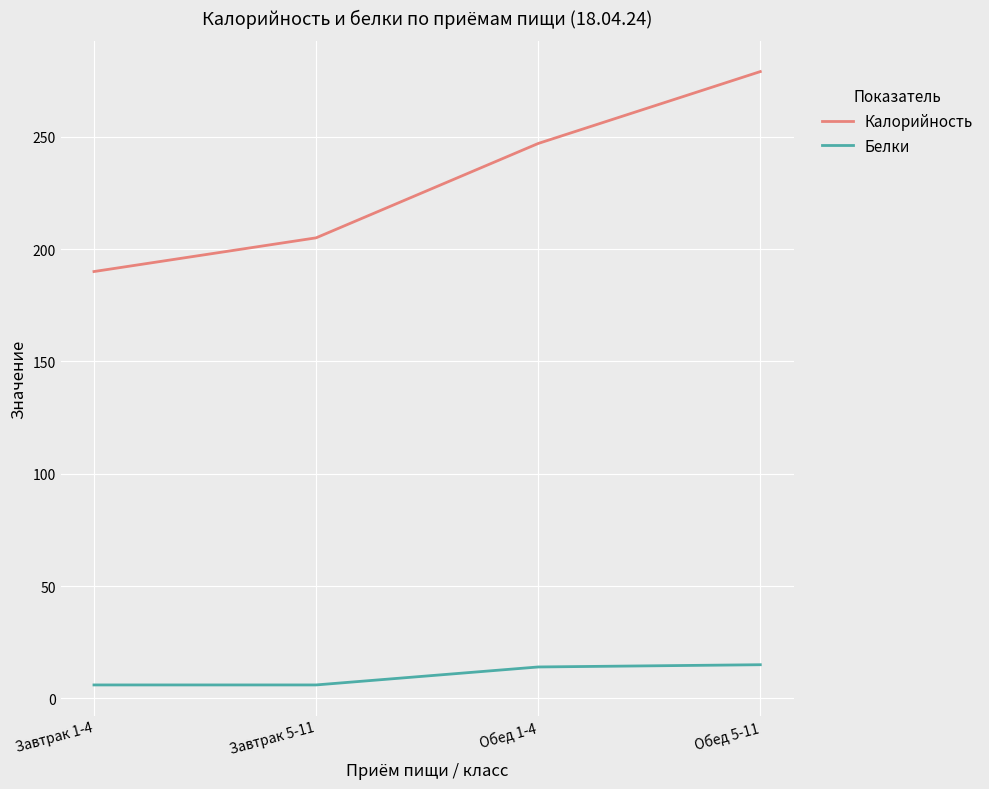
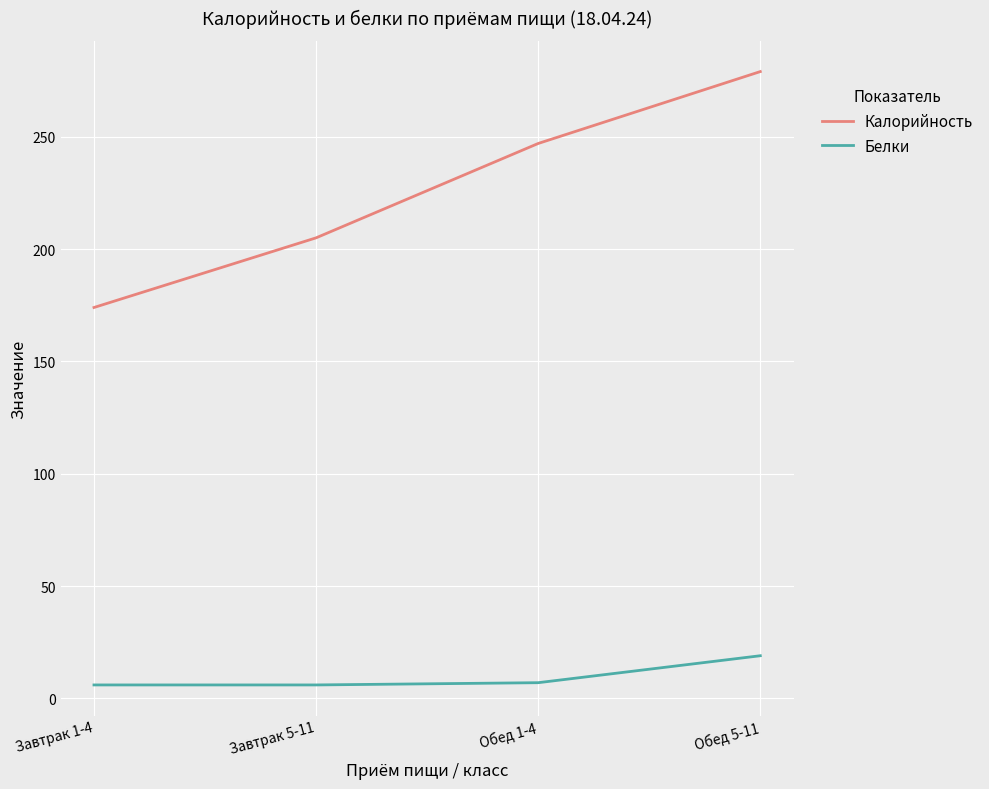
Калорийность, Завтрак 1-4: 190 -> 174
Белки, Обед 1-4: 14 -> 7
Белки, Обед 5-11: 15 -> 19
